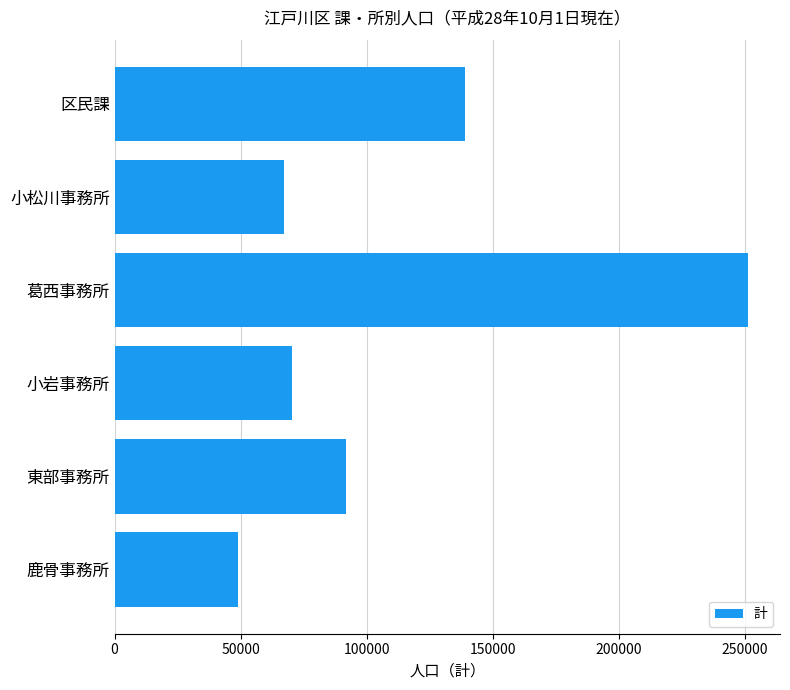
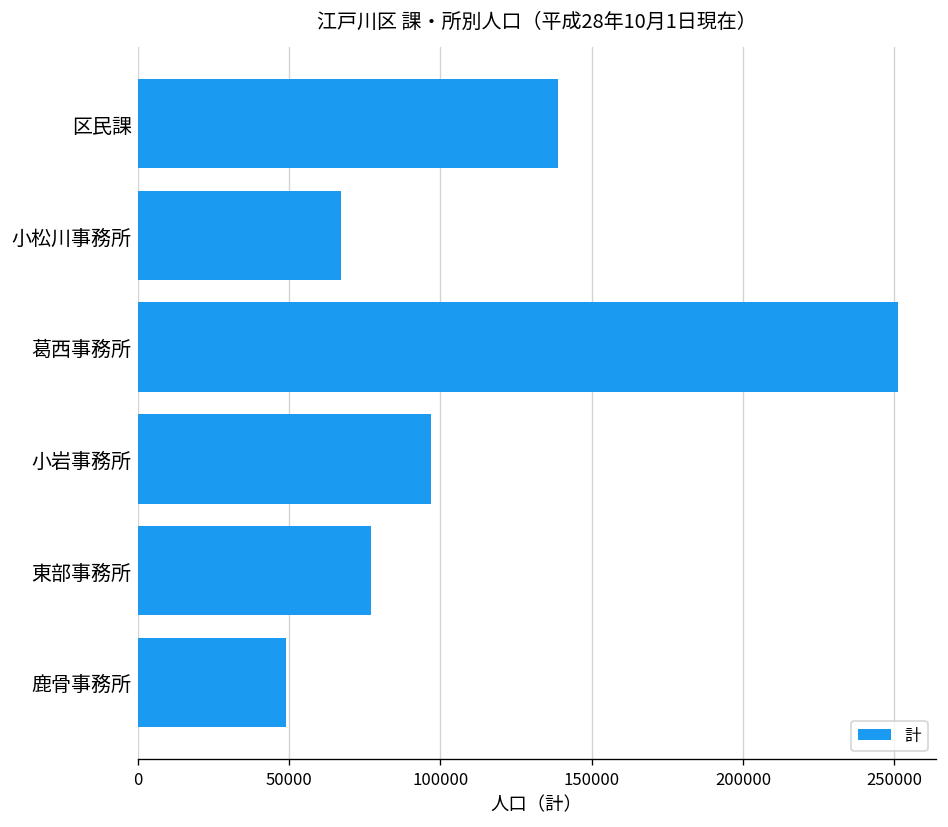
小岩事務所: 70000 -> 97000
東部事務所: 92000 -> 77000
